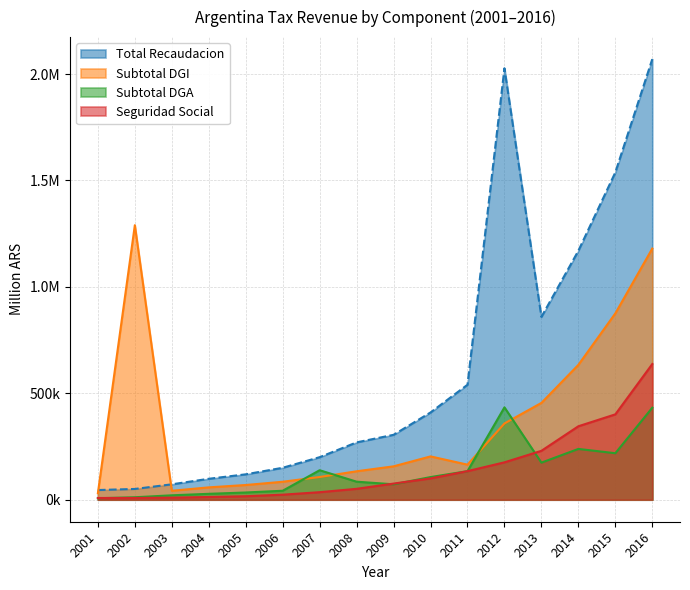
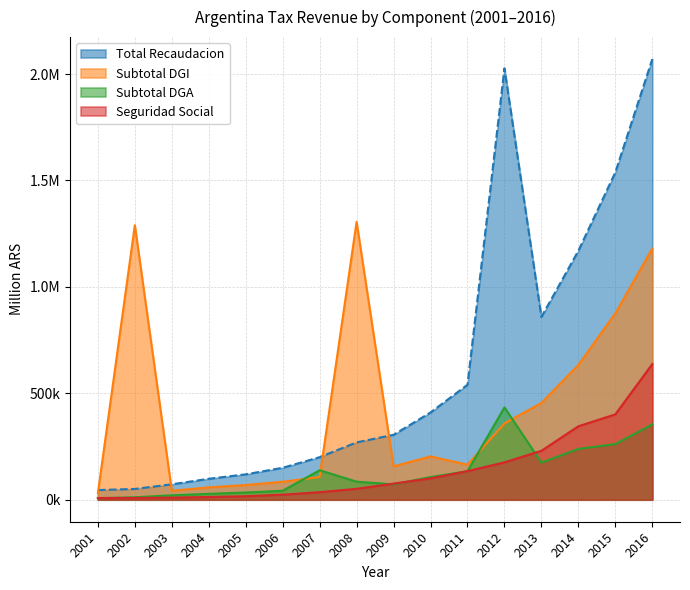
Subtotal DGI, 2008: 130000 -> 1310000
Subtotal DGA, 2015: 220000 -> 260000
Subtotal DGA, 2016: 430000 -> 350000
